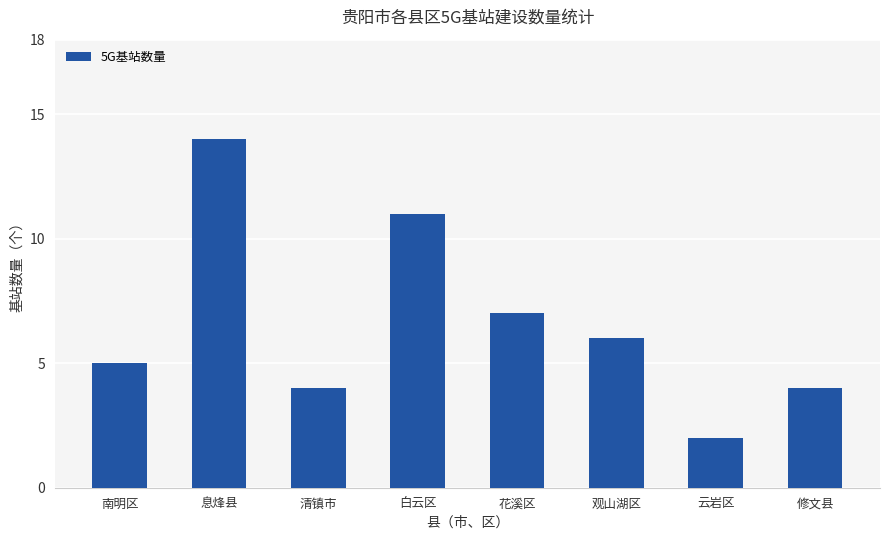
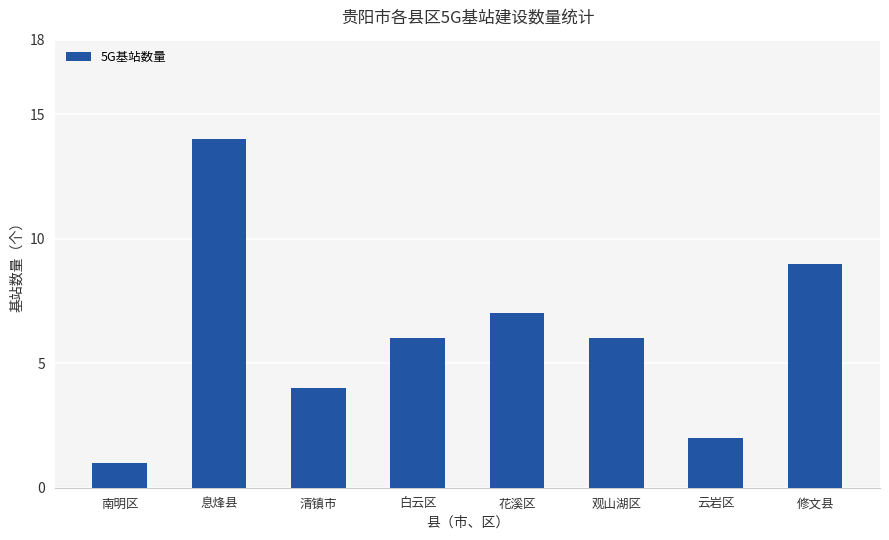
南明区: 5 -> 1
白云区: 11 -> 6
修文县: 4 -> 9
